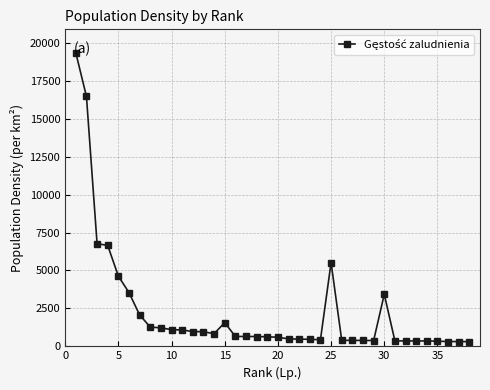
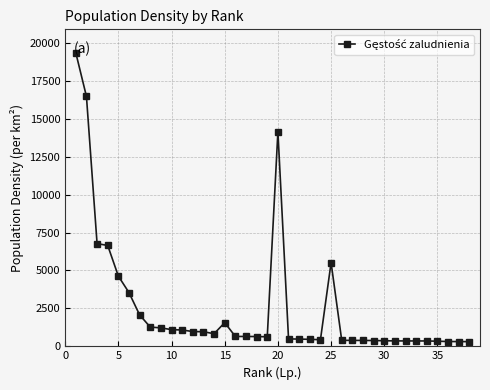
20: 600 -> 14200
30: 3400 -> 400
